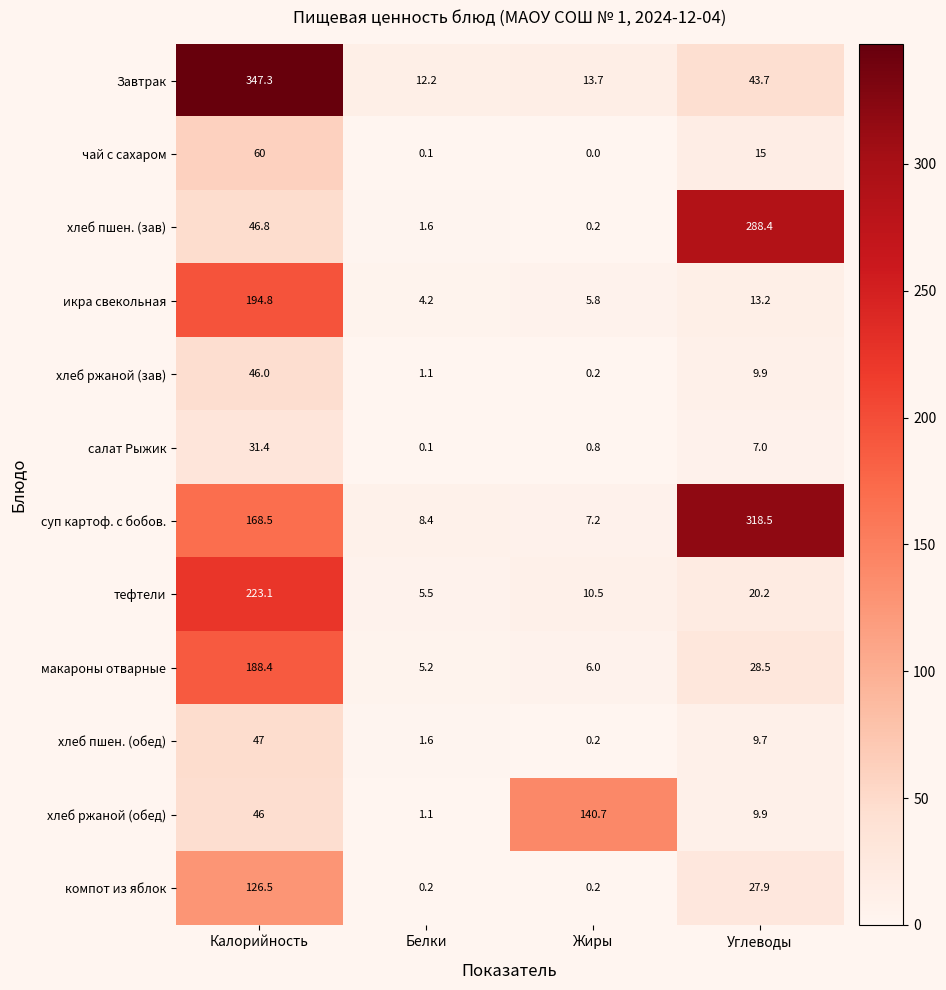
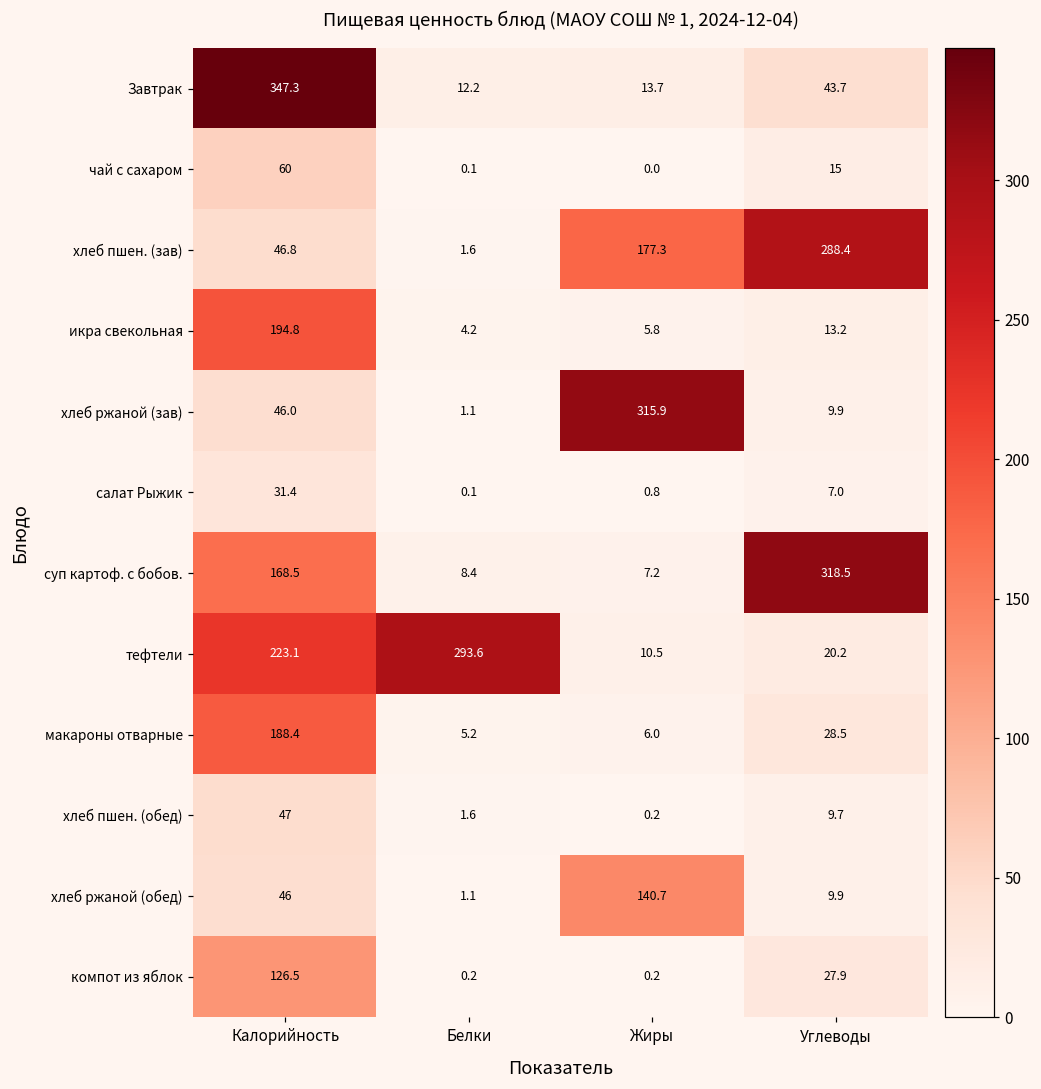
хлеб пшен. (зав), Жиры: 0.2 -> 177.3
хлеб ржаной (зав), Жиры: 0.2 -> 315.9
тефтели, Белки: 5.5 -> 293.6
